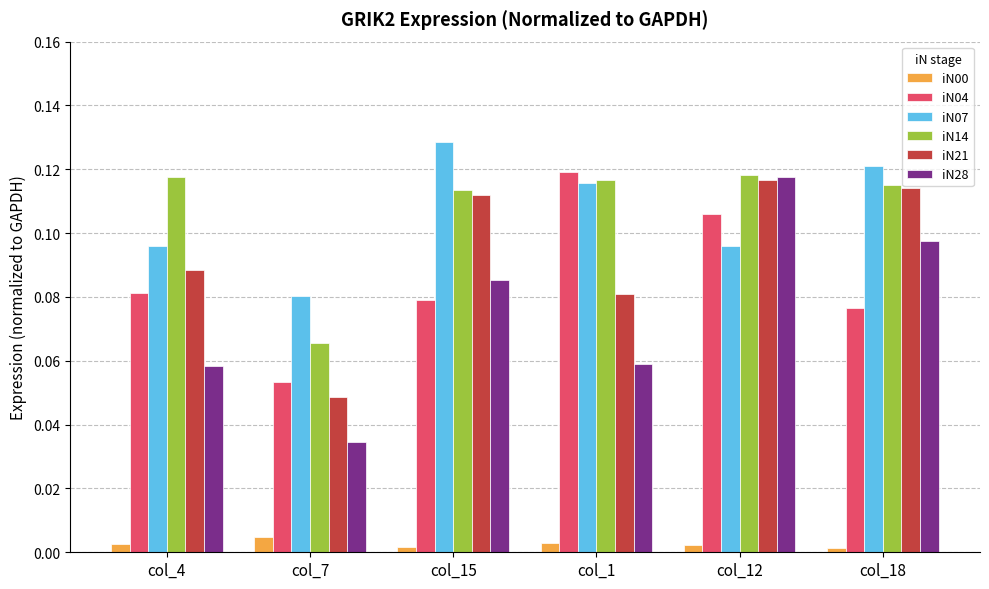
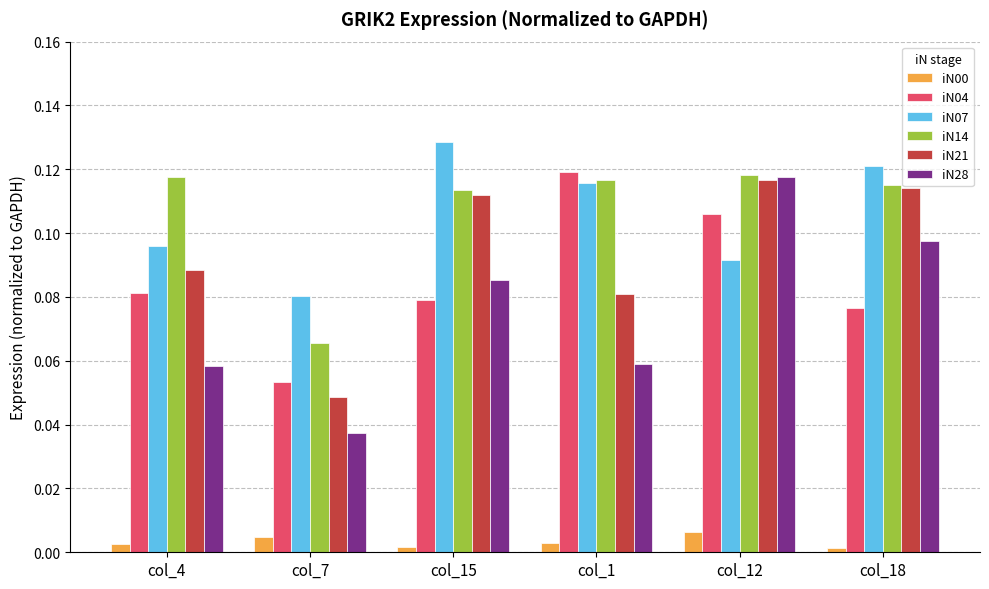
iN28, col_7: 0.034 -> 0.037
iN00, col_12: 0.002 -> 0.006
iN07, col_12: 0.096 -> 0.092
